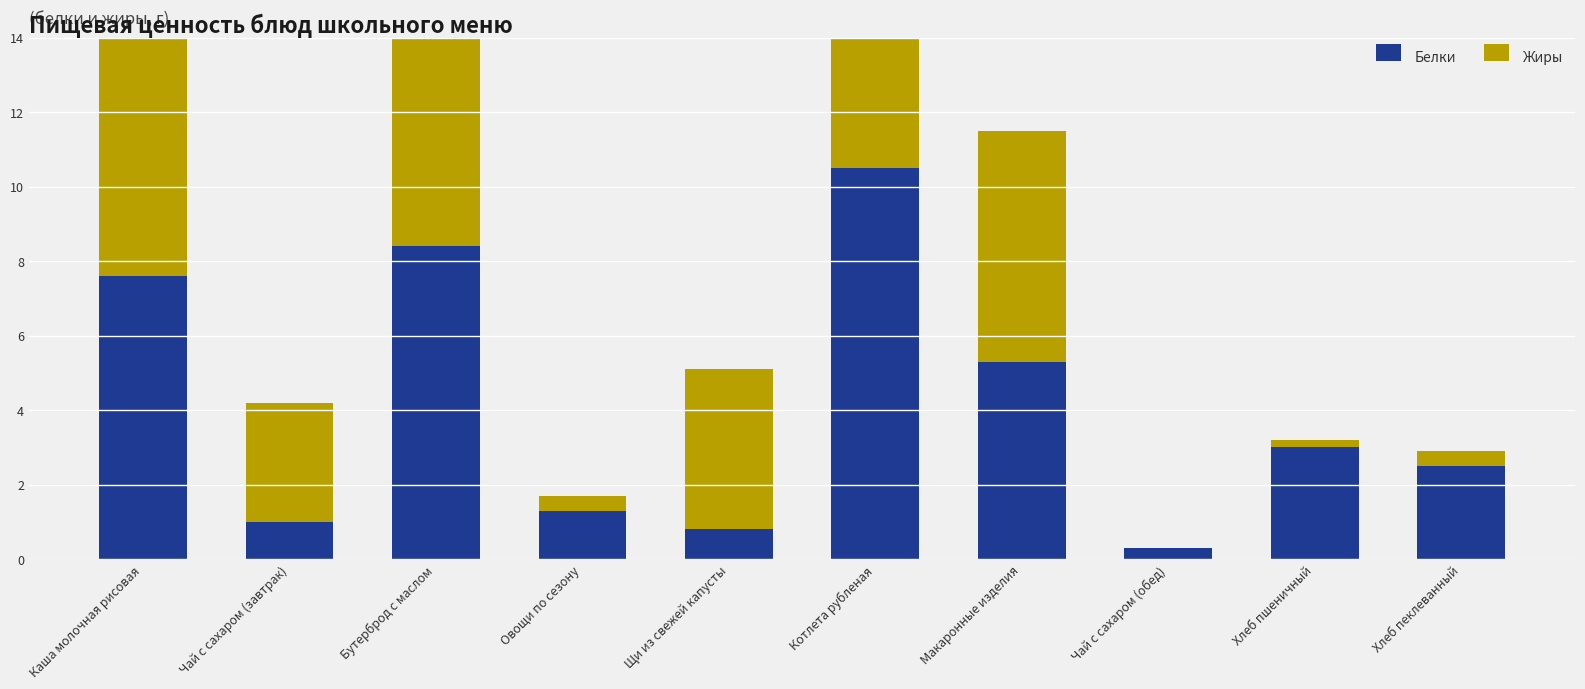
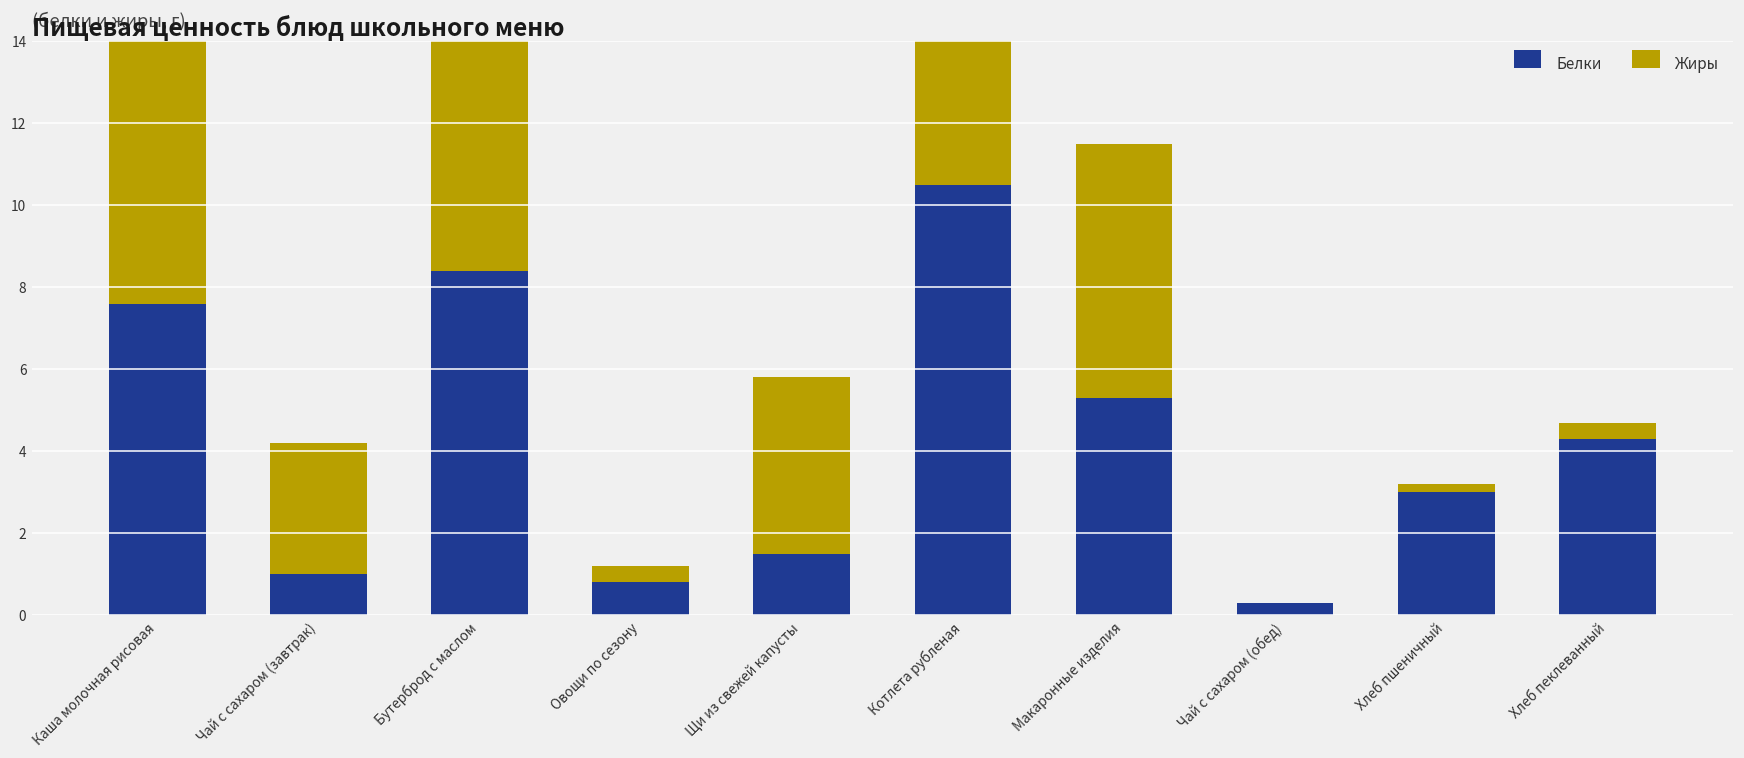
Белки, Овощи по сезону: 1.3 -> 0.8
Белки, Щи из свежей капусты: 0.8 -> 1.5
Белки, Хлеб пеклеванный: 2.5 -> 4.3
